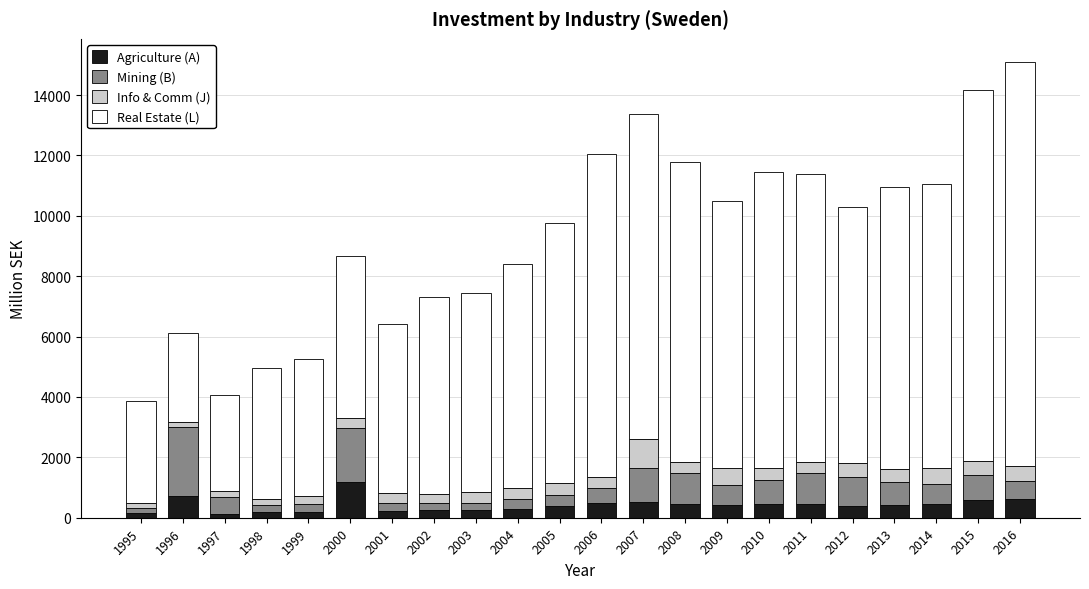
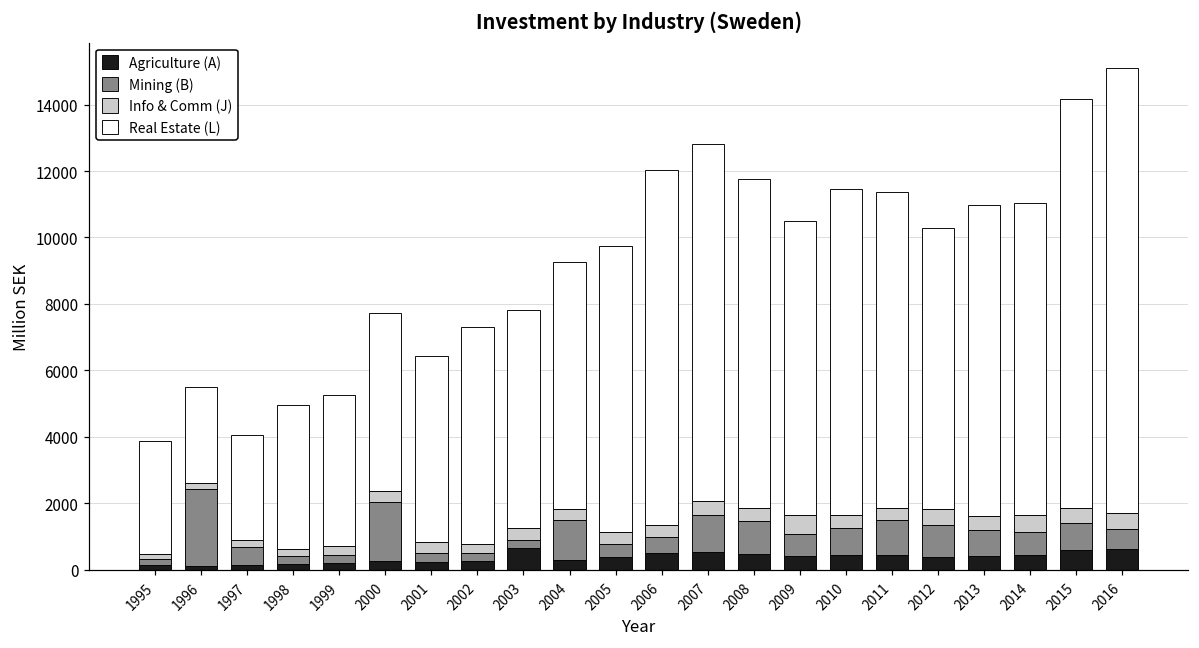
Agriculture (A), 1996: 700 -> 100
Agriculture (A), 2000: 1200 -> 300
Agriculture (A), 2003: 300 -> 700
Mining (B), 2004: 300 -> 1200
Info & Comm (J), 2007: 1000 -> 400
